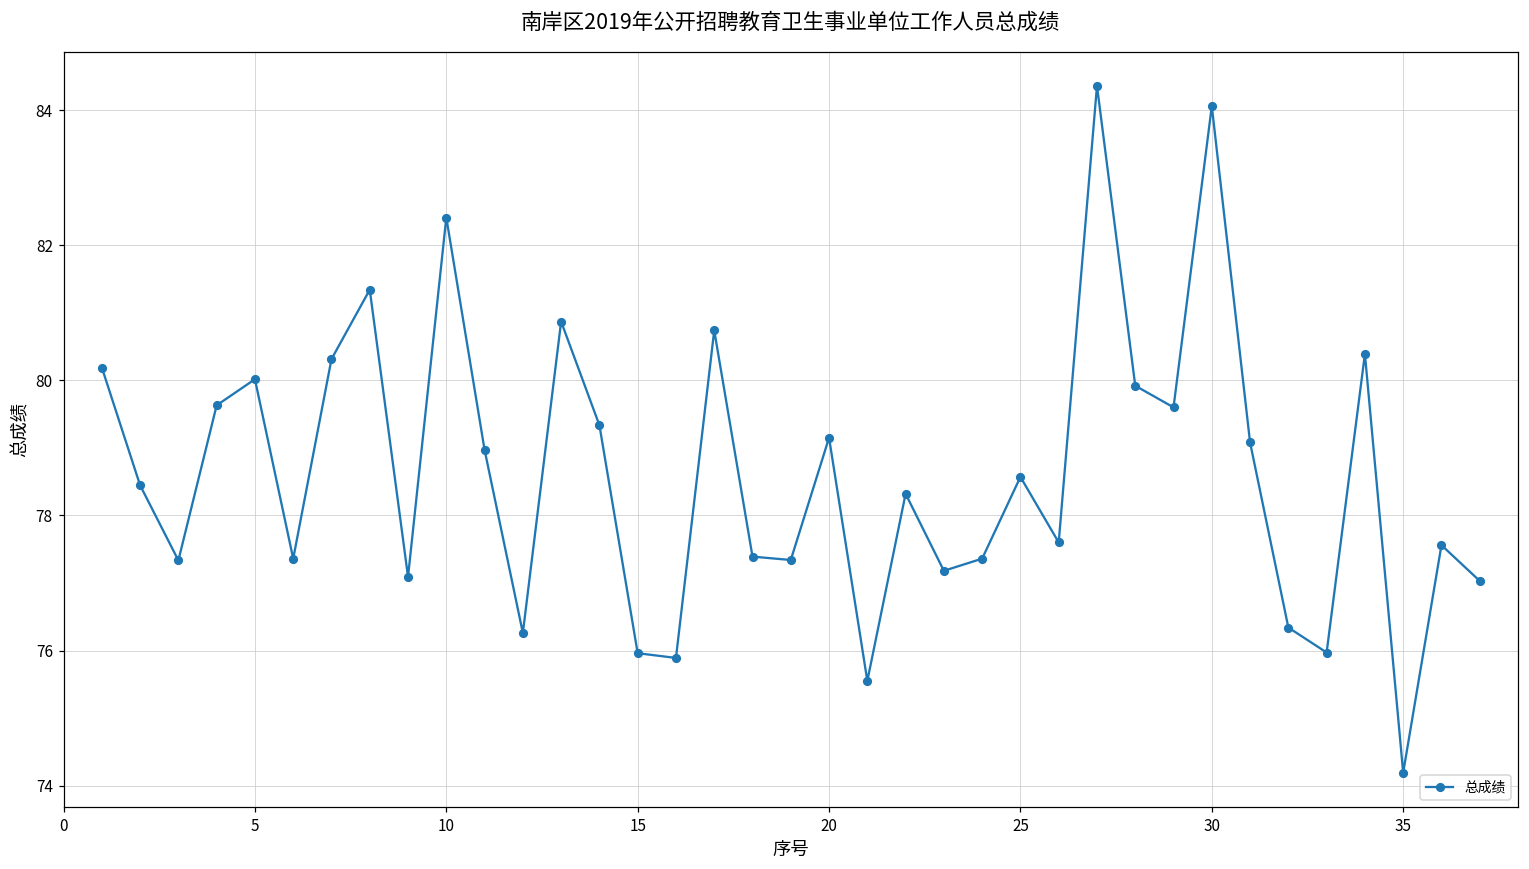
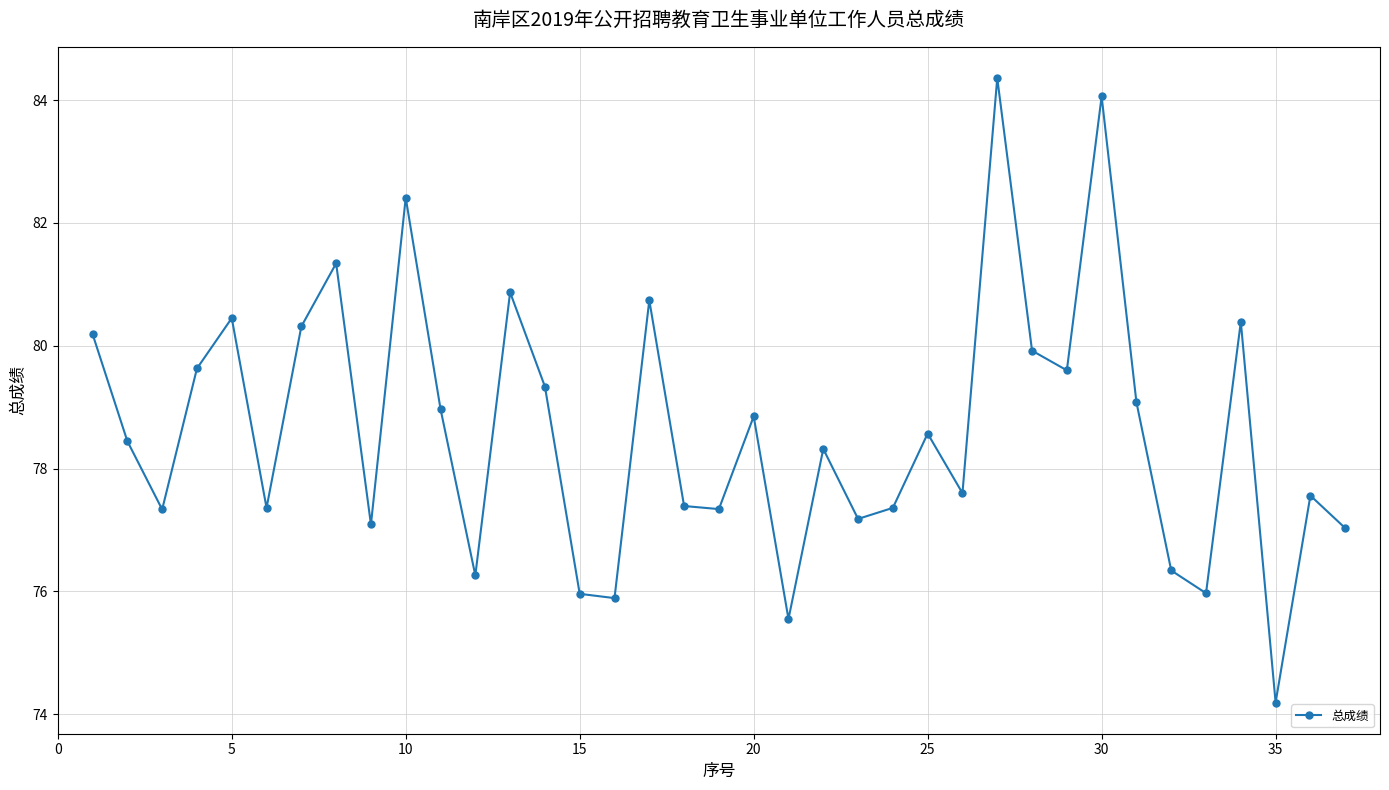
5: 80.0 -> 80.4
20: 79.2 -> 78.9
